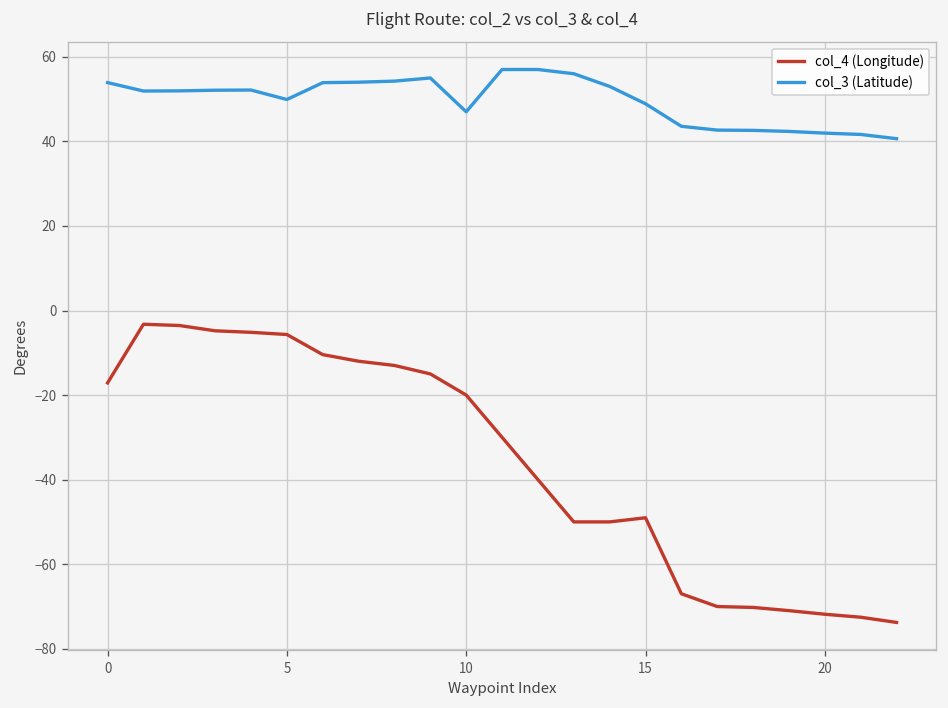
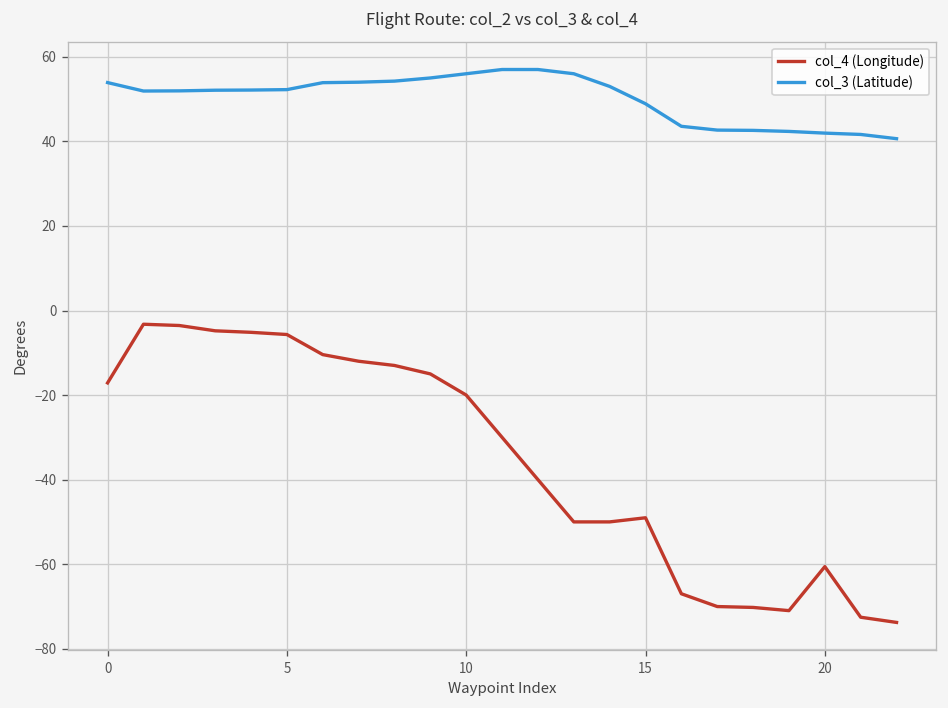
col_3 (Latitude), 5: 50 -> 52
col_3 (Latitude), 10: 47 -> 56
col_4 (Longitude), 20: -72 -> -61
